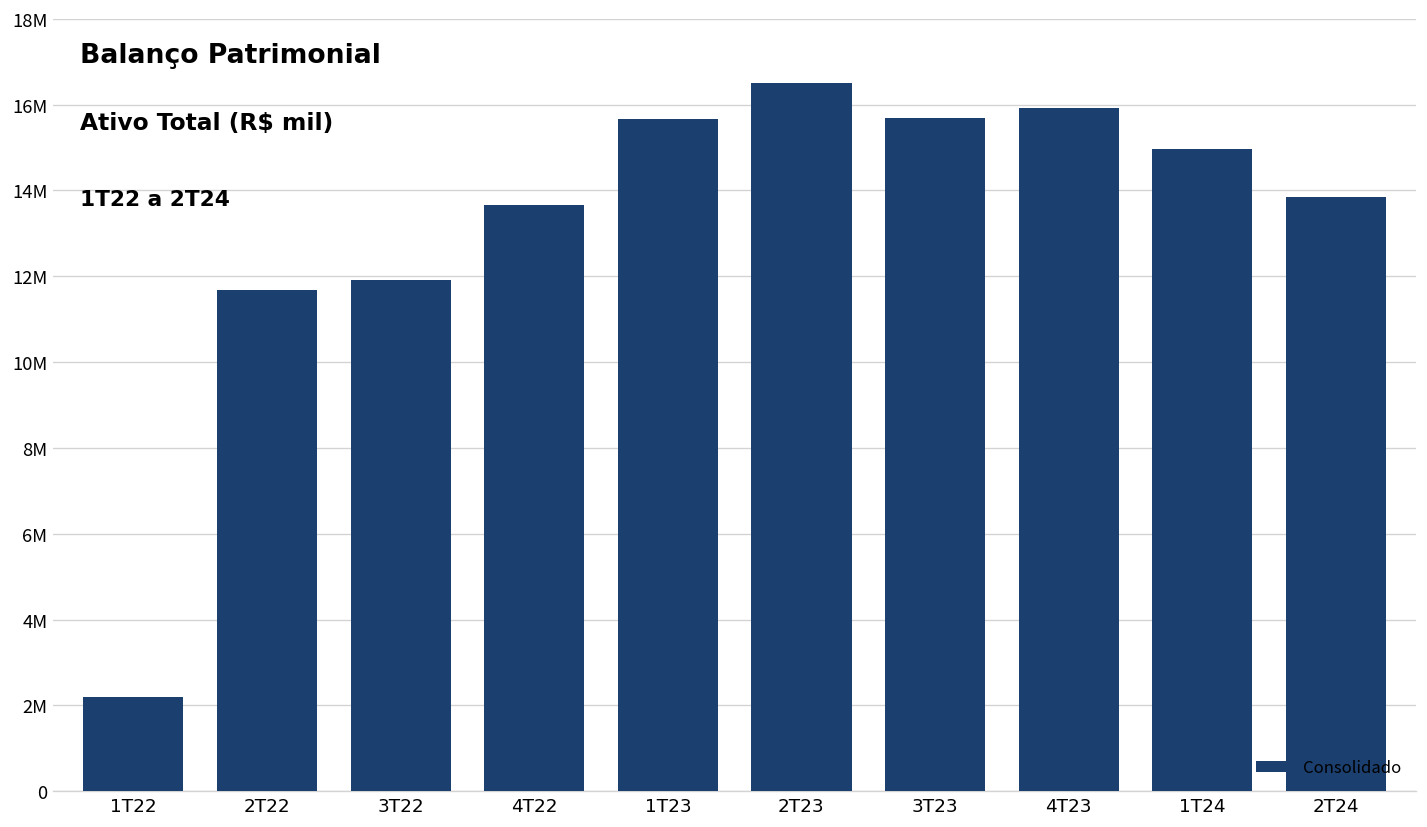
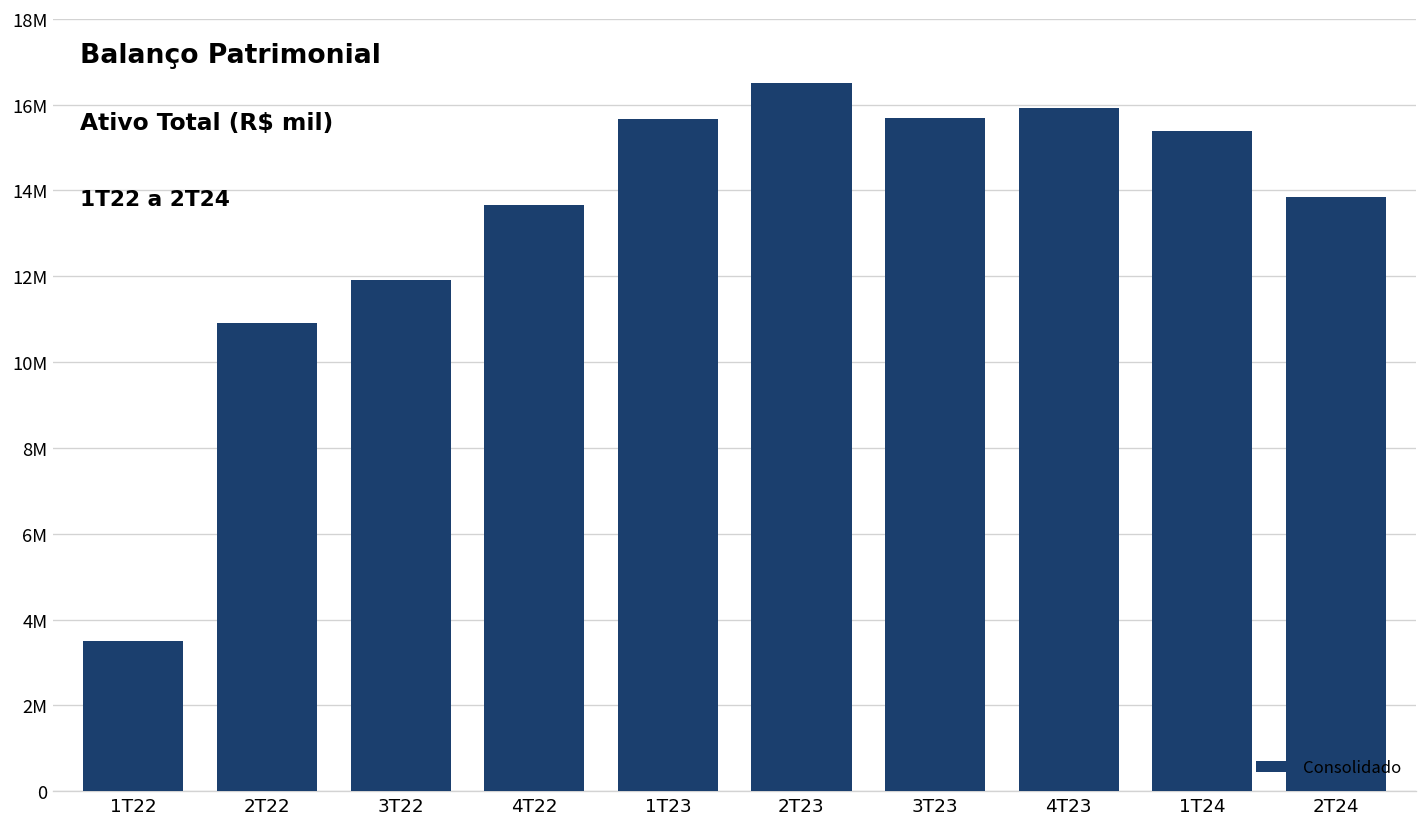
1T22: 2200000 -> 3500000
2T22: 11700000 -> 10900000
1T24: 15000000 -> 15400000
